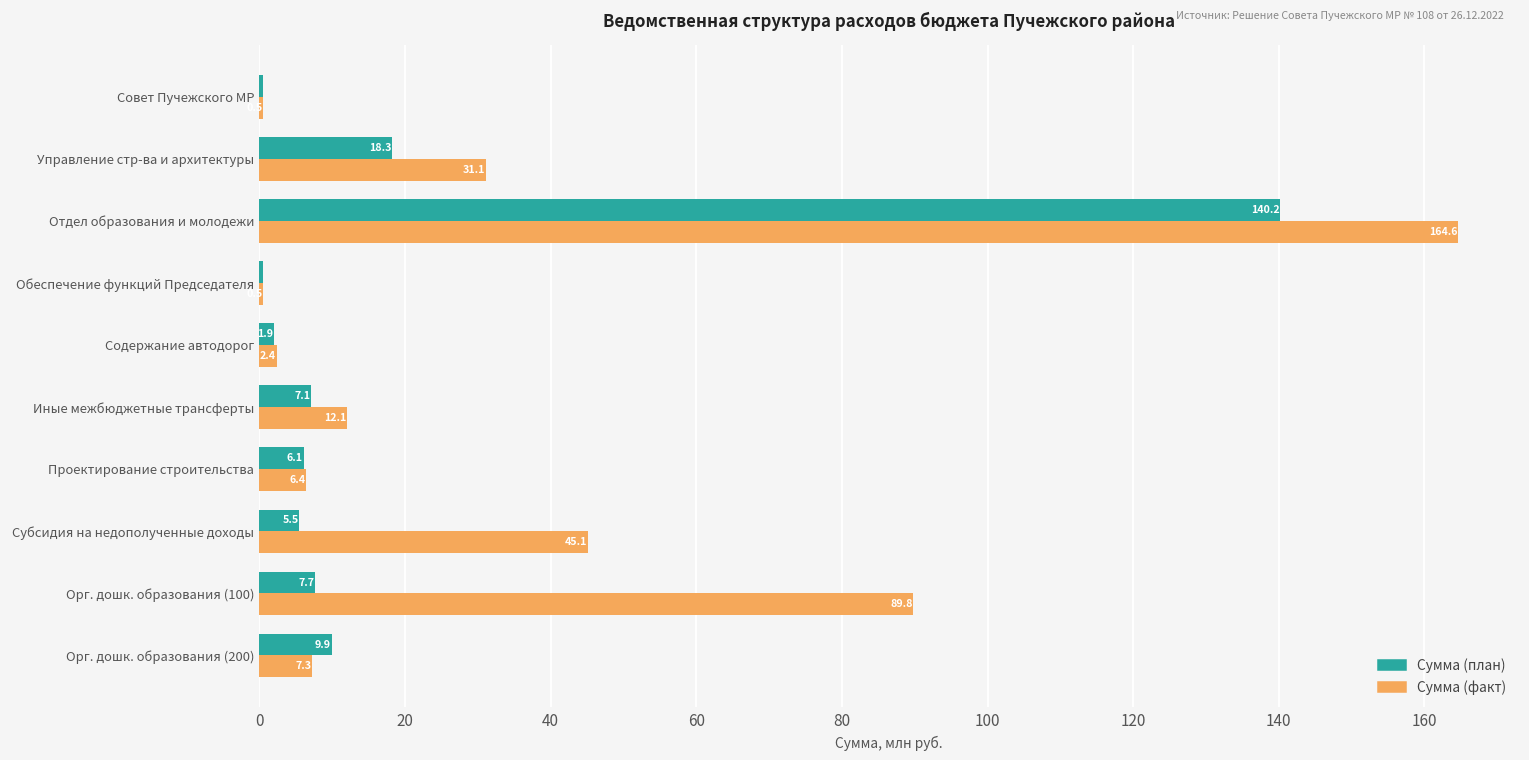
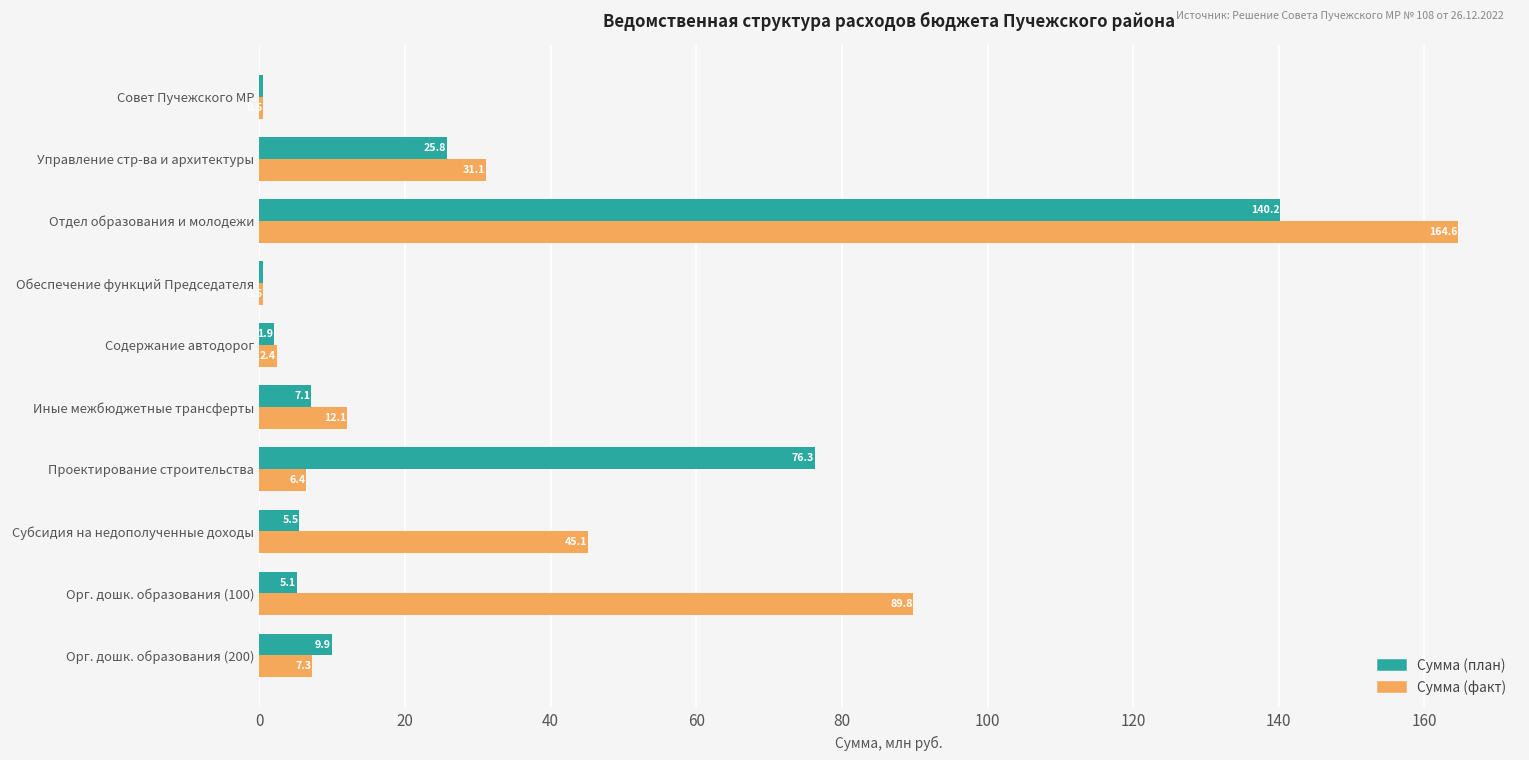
Сумма (план), Управление стр-ва и архитектуры: 18.3 -> 25.8
Сумма (план), Проектирование строительства: 6.1 -> 76.3
Сумма (план), Орг. дошк. образования (100): 7.7 -> 5.1
